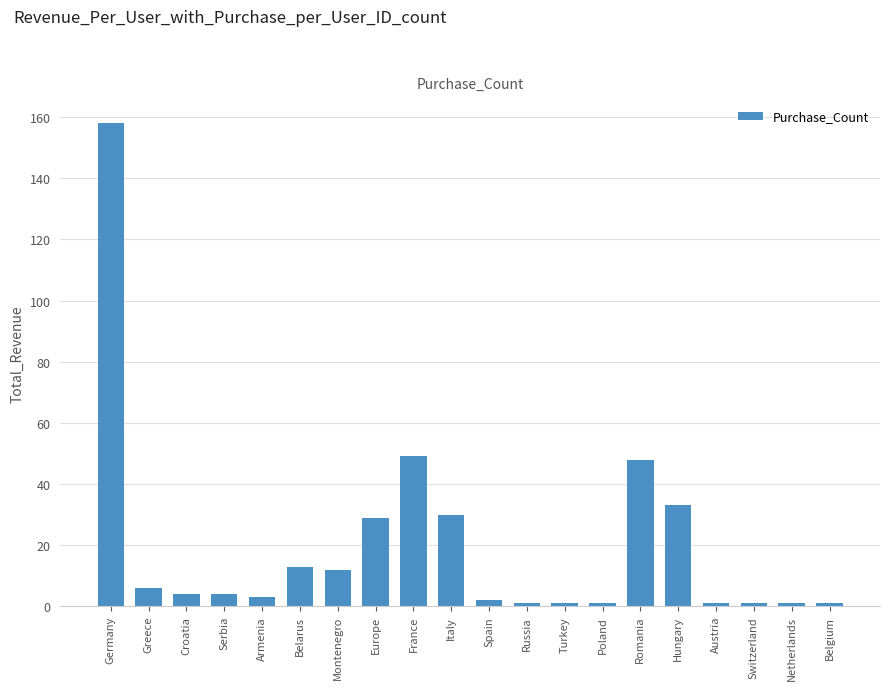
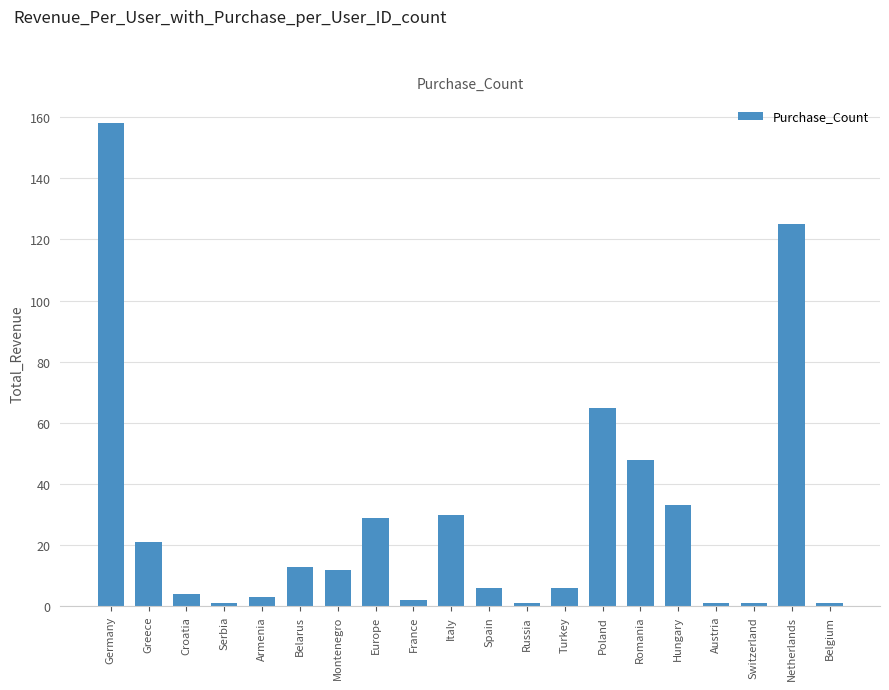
Greece: 6 -> 21
Serbia: 4 -> 1
France: 49 -> 2
Spain: 2 -> 6
Turkey: 1 -> 6
Poland: 1 -> 65
Netherlands: 1 -> 125
